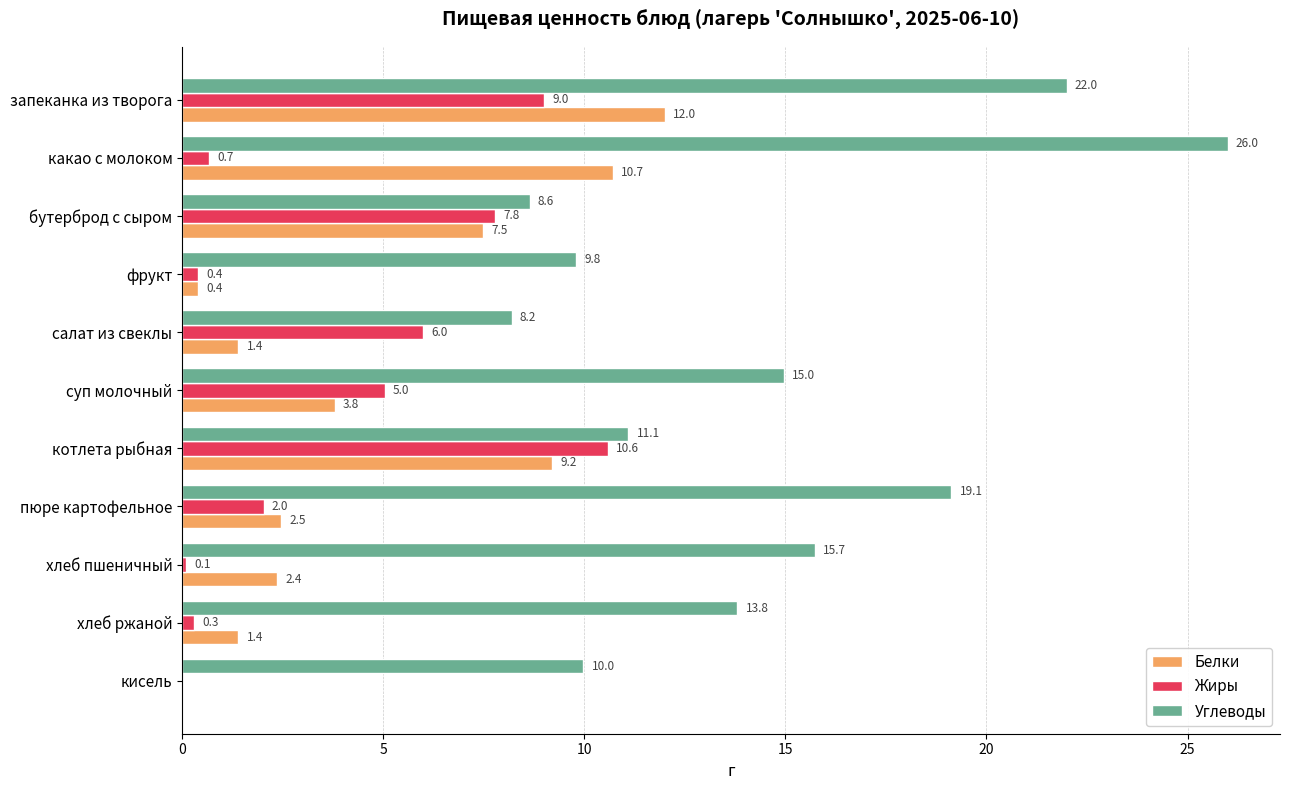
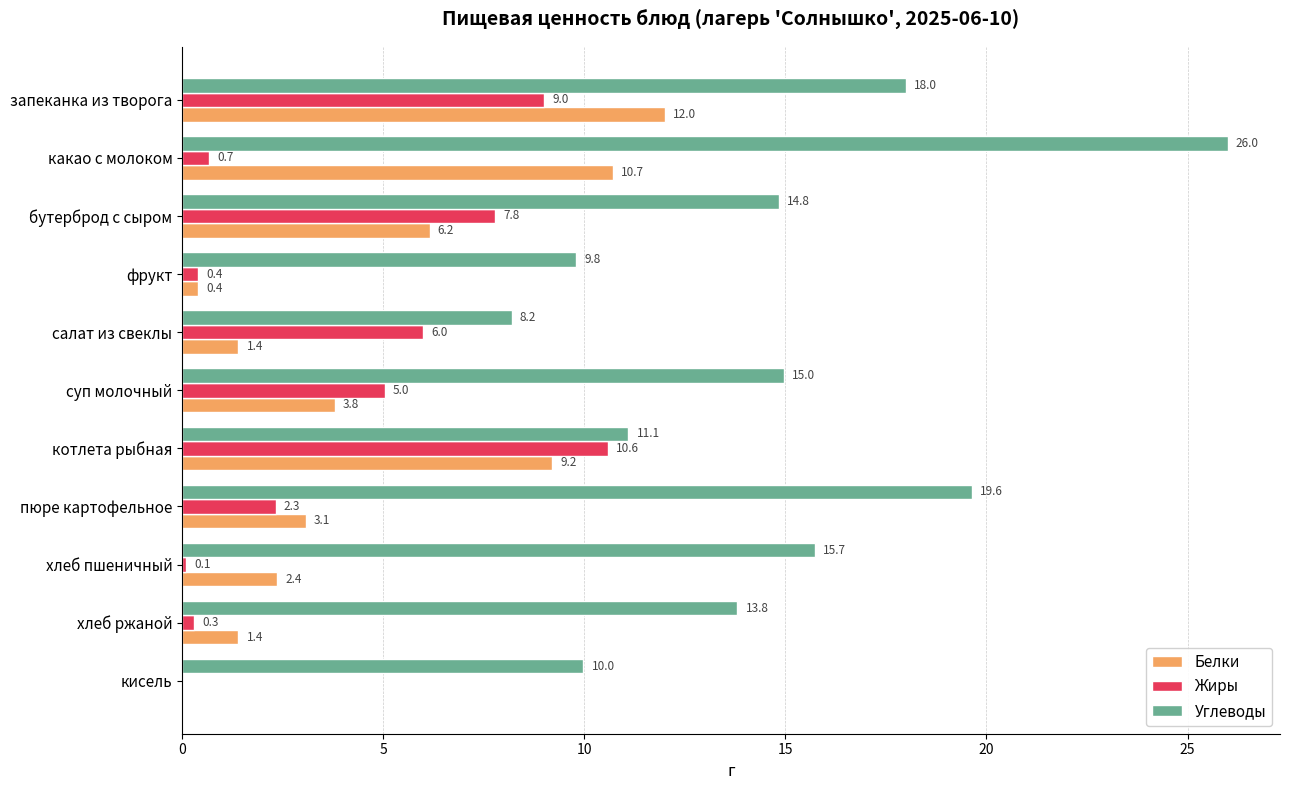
Углеводы, запеканка из творога: 22.0 -> 18.0
Углеводы, бутерброд с сыром: 8.6 -> 14.8
Белки, бутерброд с сыром: 7.5 -> 6.2
Углеводы, пюре картофельное: 19.1 -> 19.6
Жиры, пюре картофельное: 2.0 -> 2.3
Белки, пюре картофельное: 2.5 -> 3.1
